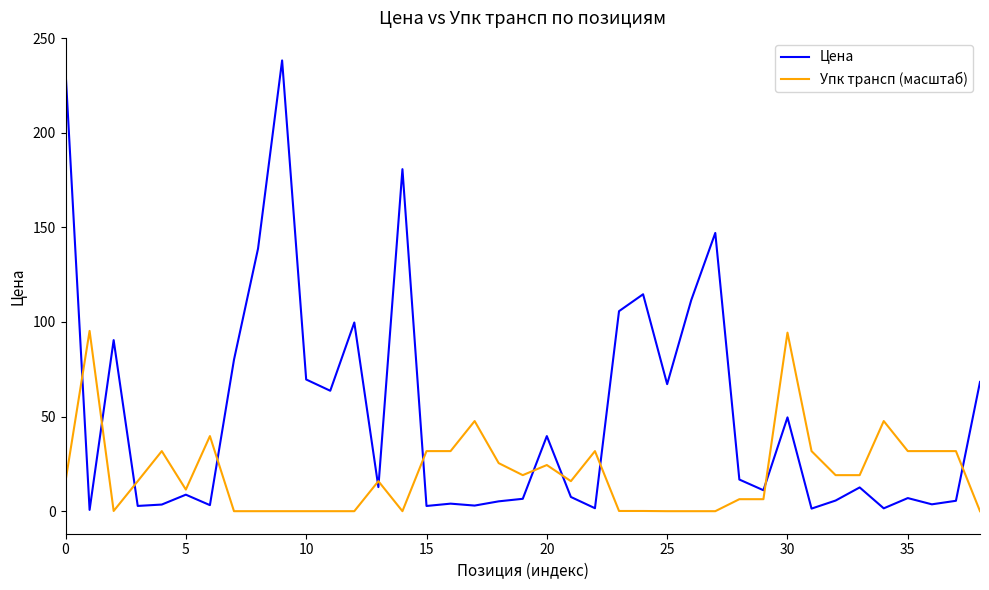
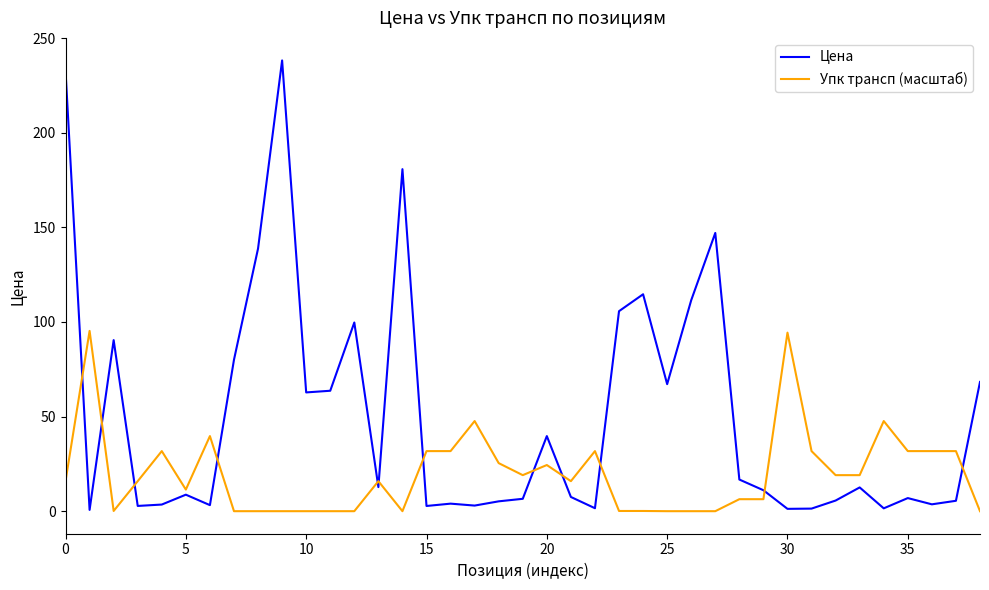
Цена, 10: 70 -> 63
Цена, 30: 50 -> 1
